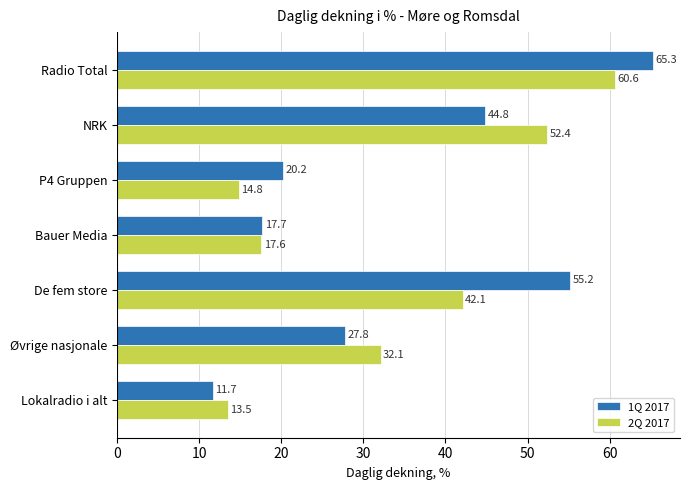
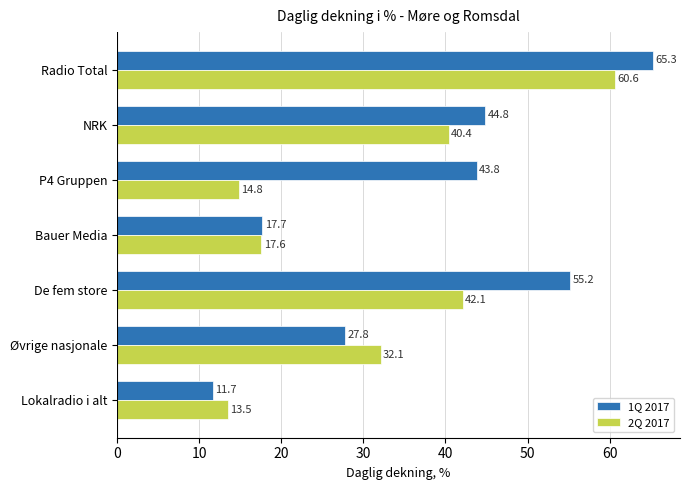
2Q 2017, NRK: 52.4 -> 40.4
1Q 2017, P4 Gruppen: 20.2 -> 43.8
